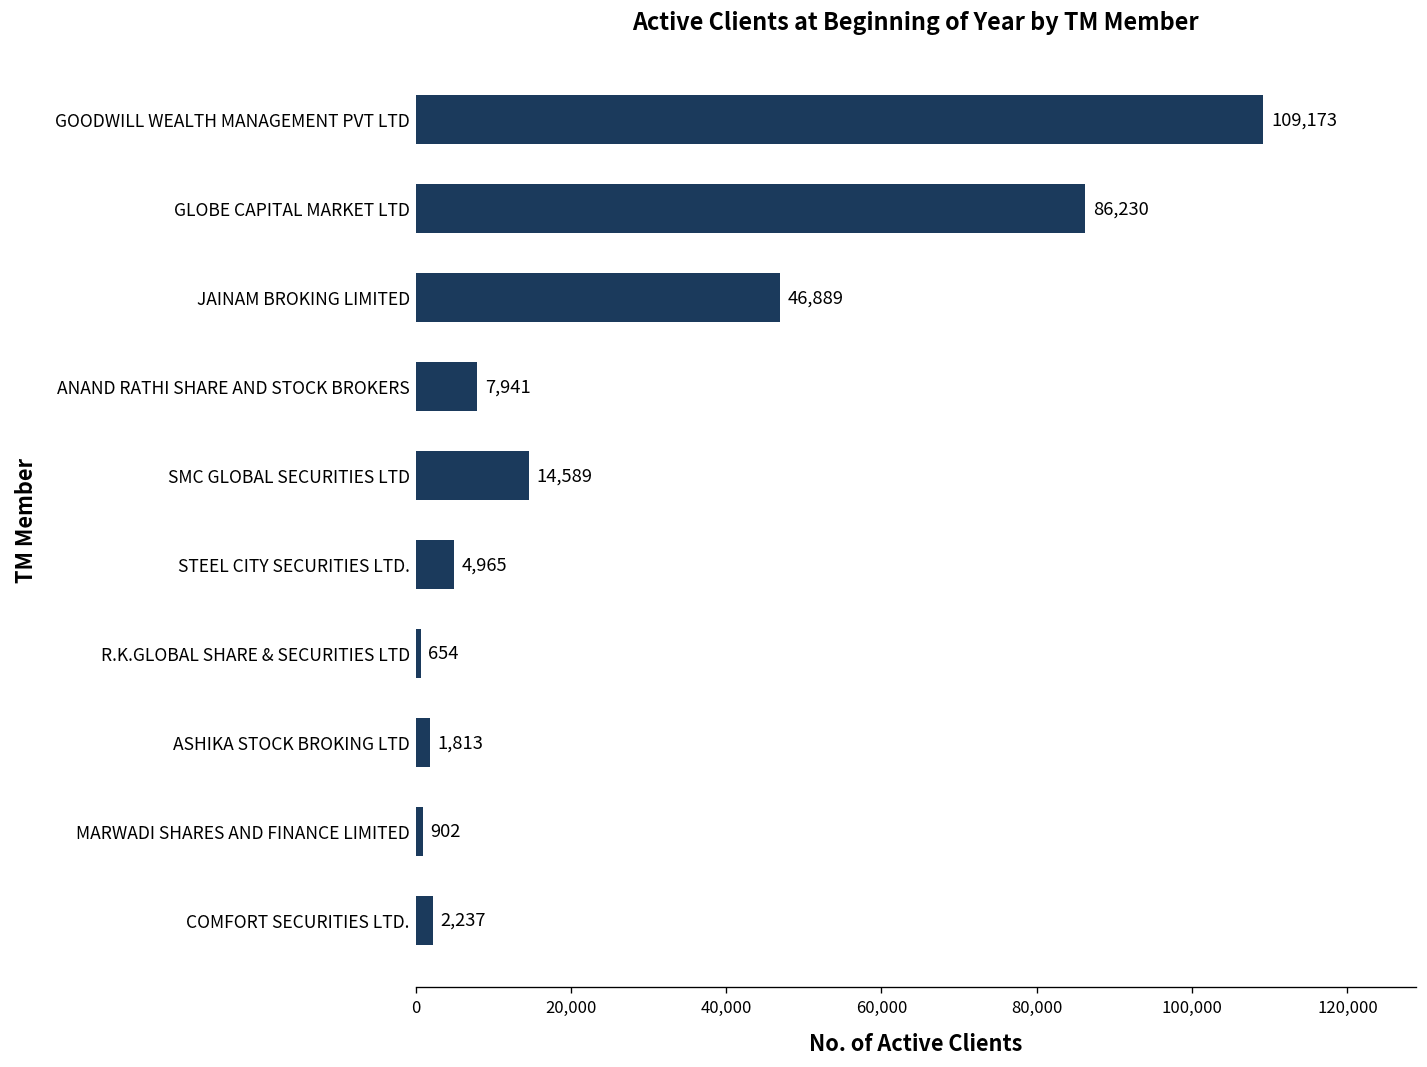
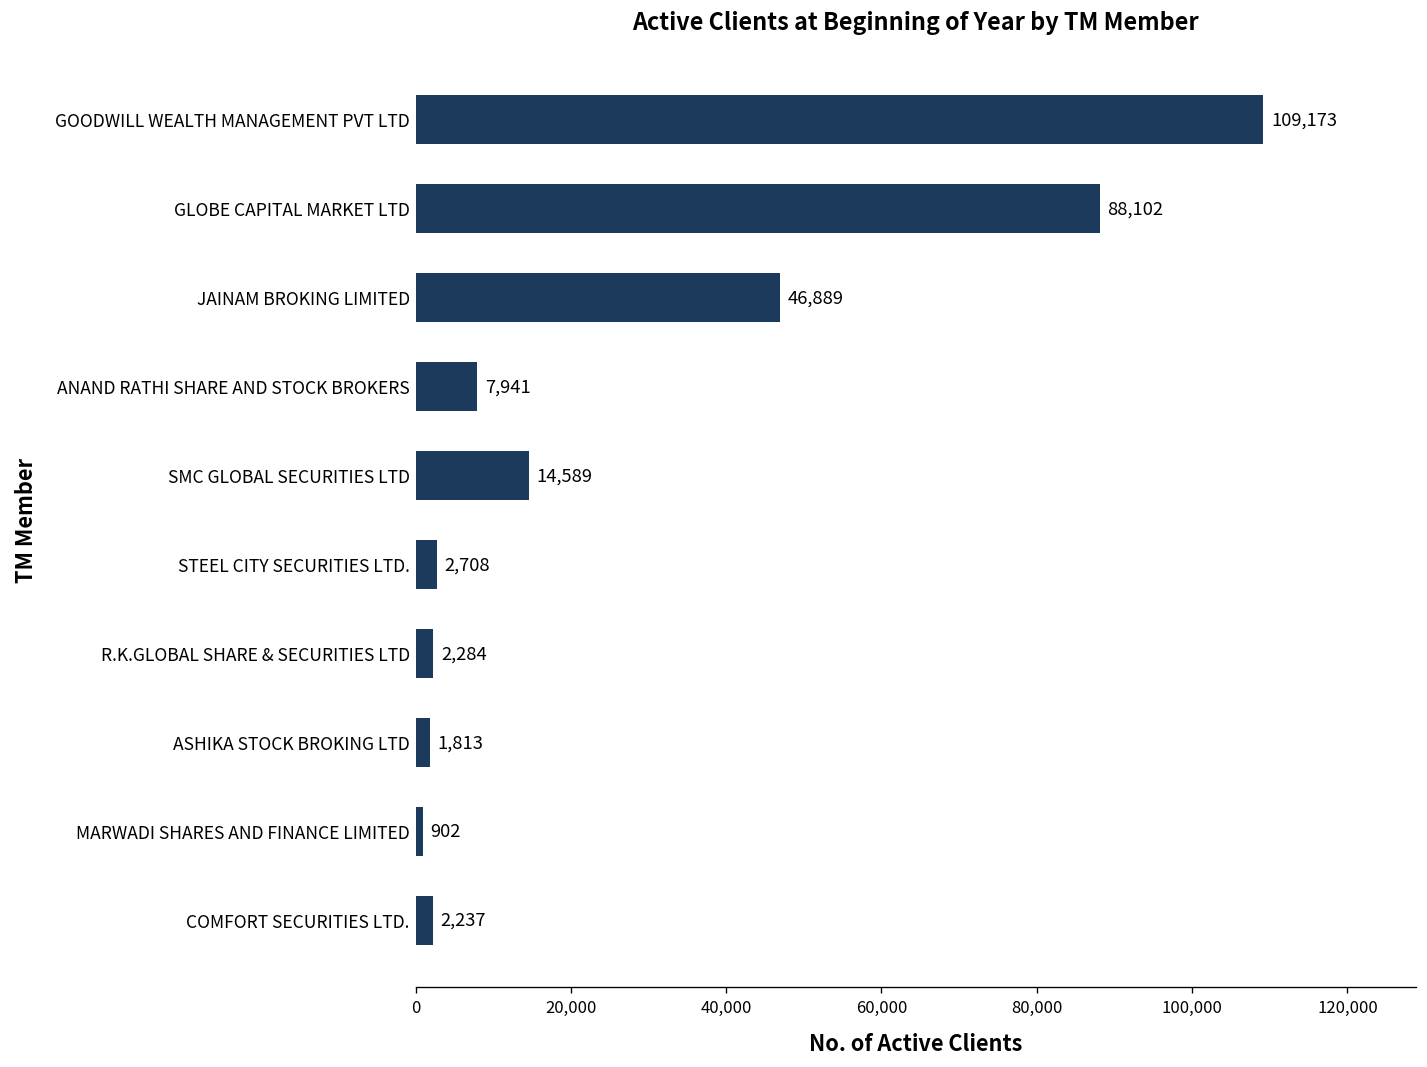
GLOBE CAPITAL MARKET LTD: 86,230 -> 88,102
STEEL CITY SECURITIES LTD.: 4,965 -> 2,708
R.K.GLOBAL SHARE & SECURITIES LTD: 654 -> 2,284
